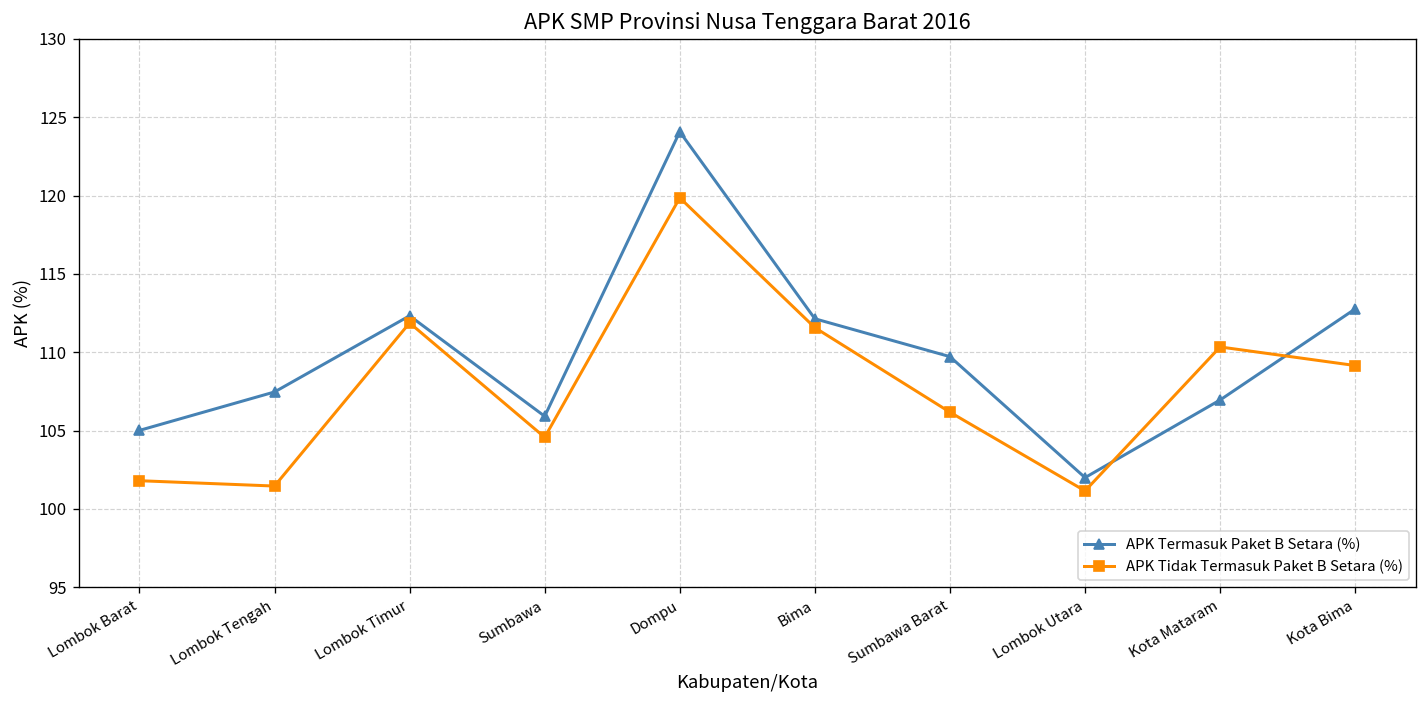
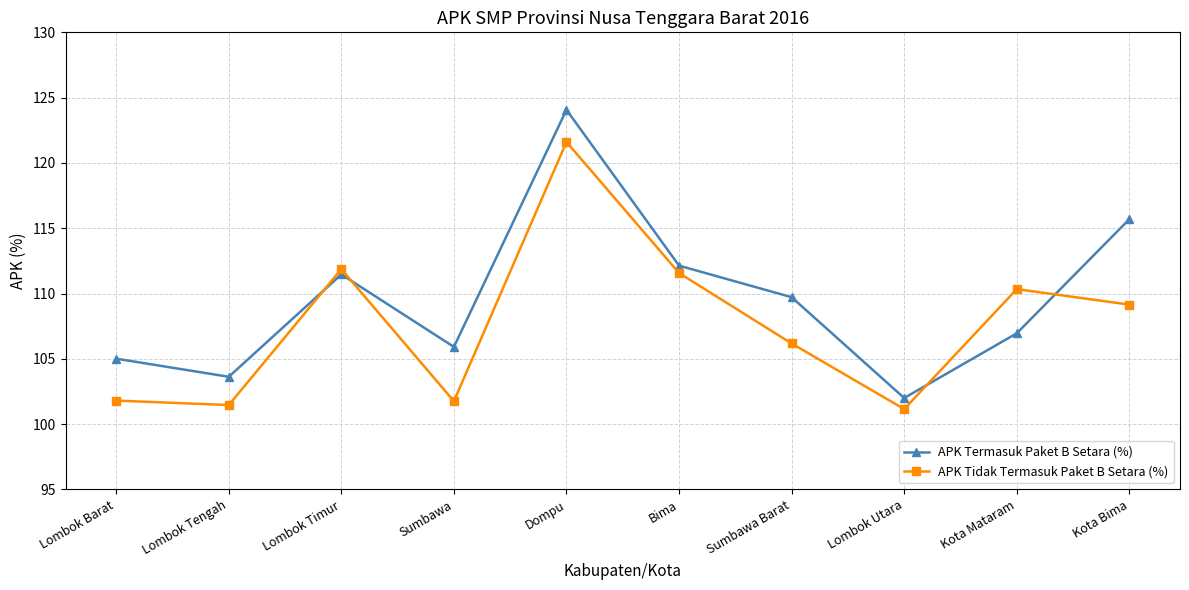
APK Termasuk Paket B Setara (%), Lombok Tengah: 107.5 -> 103.6
APK Termasuk Paket B Setara (%), Lombok Timur: 112.3 -> 111.5
APK Tidak Termasuk Paket B Setara (%), Sumbawa: 104.6 -> 101.8
APK Tidak Termasuk Paket B Setara (%), Dompu: 119.9 -> 121.6
APK Termasuk Paket B Setara (%), Kota Bima: 112.8 -> 115.7
